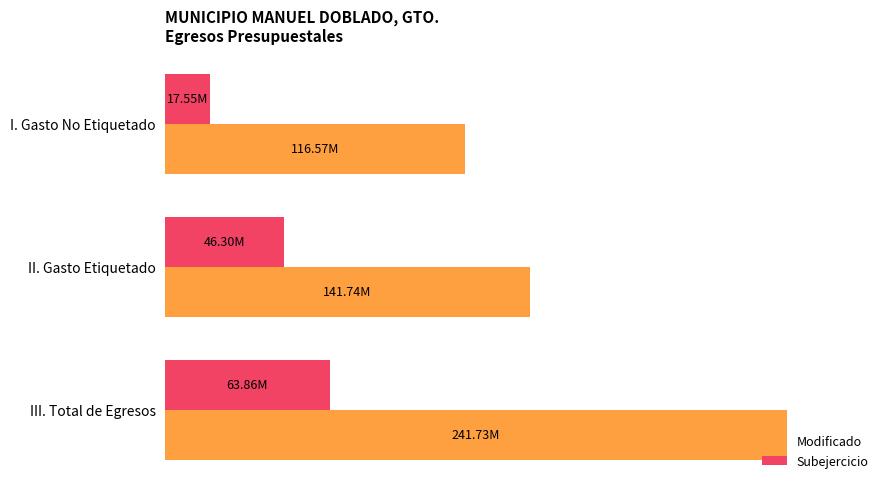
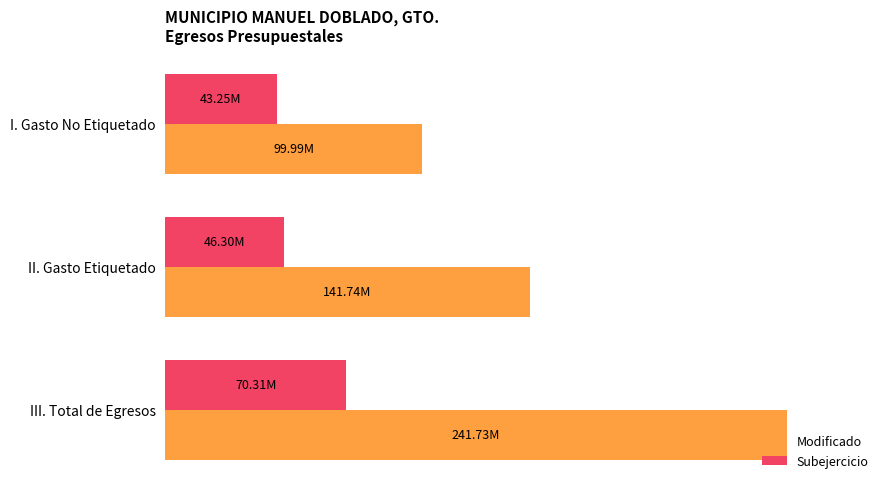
Subejercicio, I. Gasto No Etiquetado: 17.55M -> 43.25M
Modificado, I. Gasto No Etiquetado: 116.57M -> 99.99M
Subejercicio, III. Total de Egresos: 63.86M -> 70.31M
